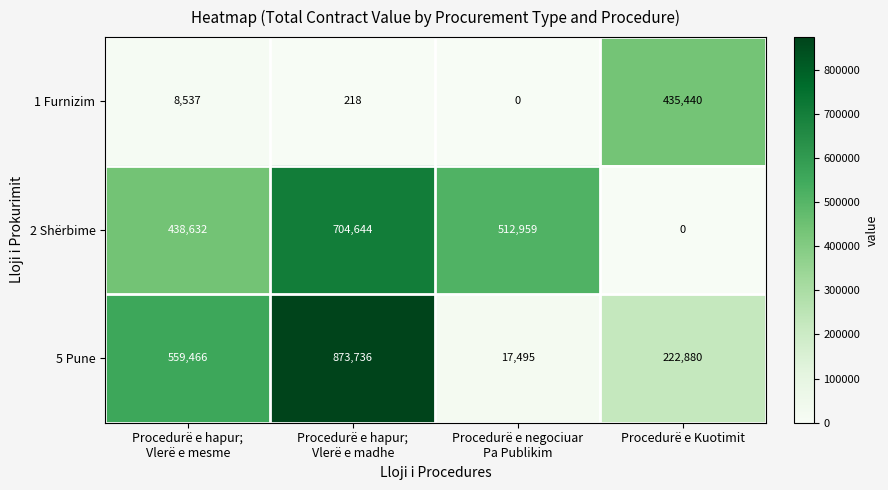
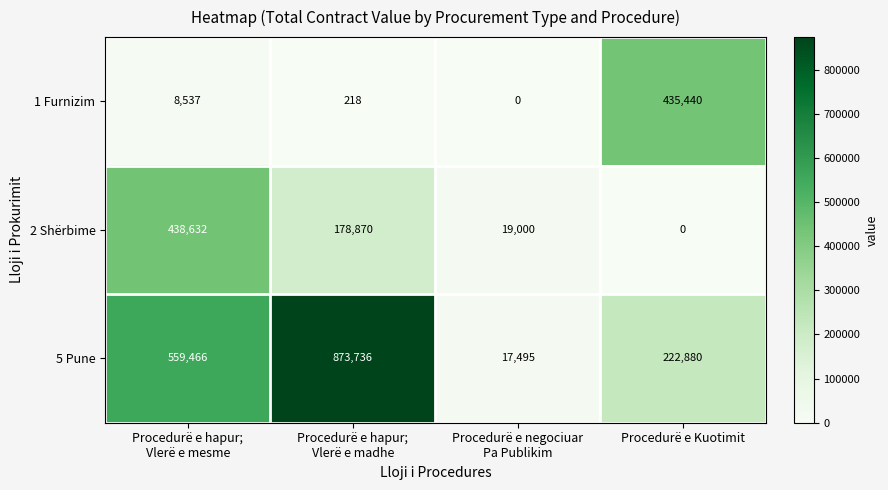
2 Shërbime, Procedurë e hapur; Vlerë e madhe: 704,644 -> 178,870
2 Shërbime, Procedurë e negociuar Pa Publikim: 512,959 -> 19,000
